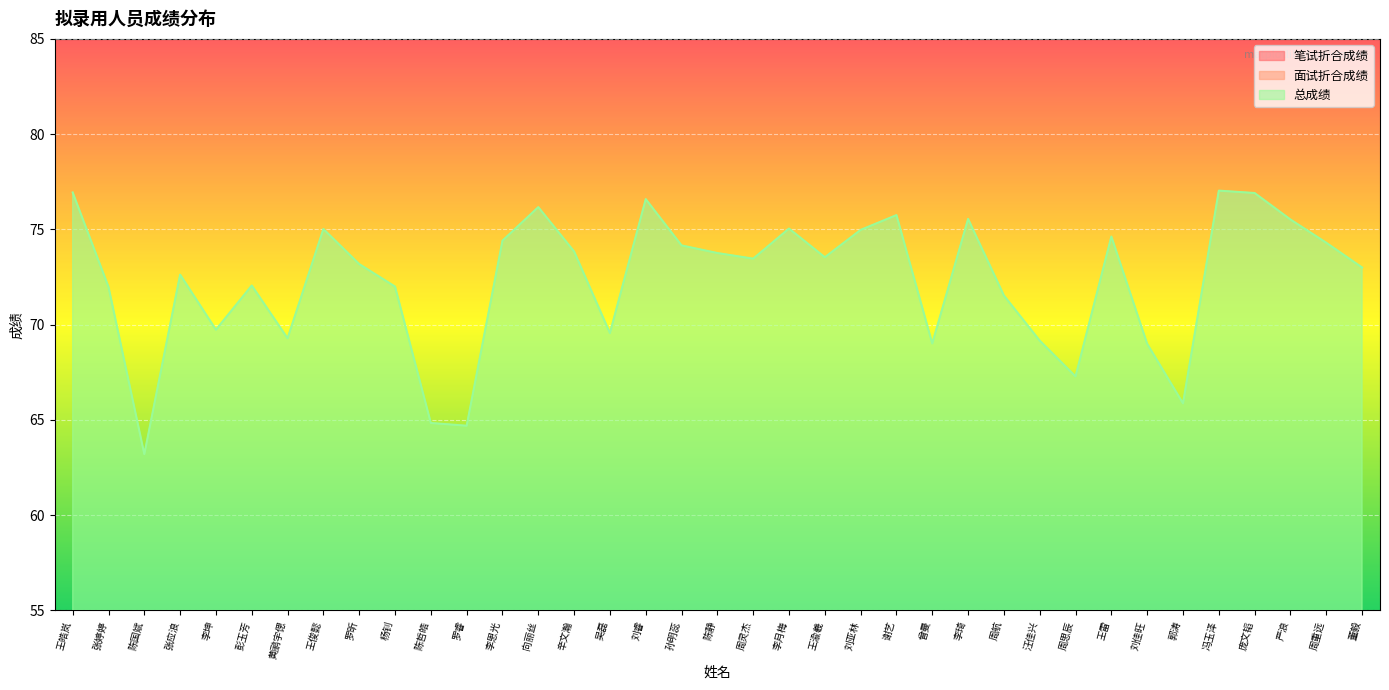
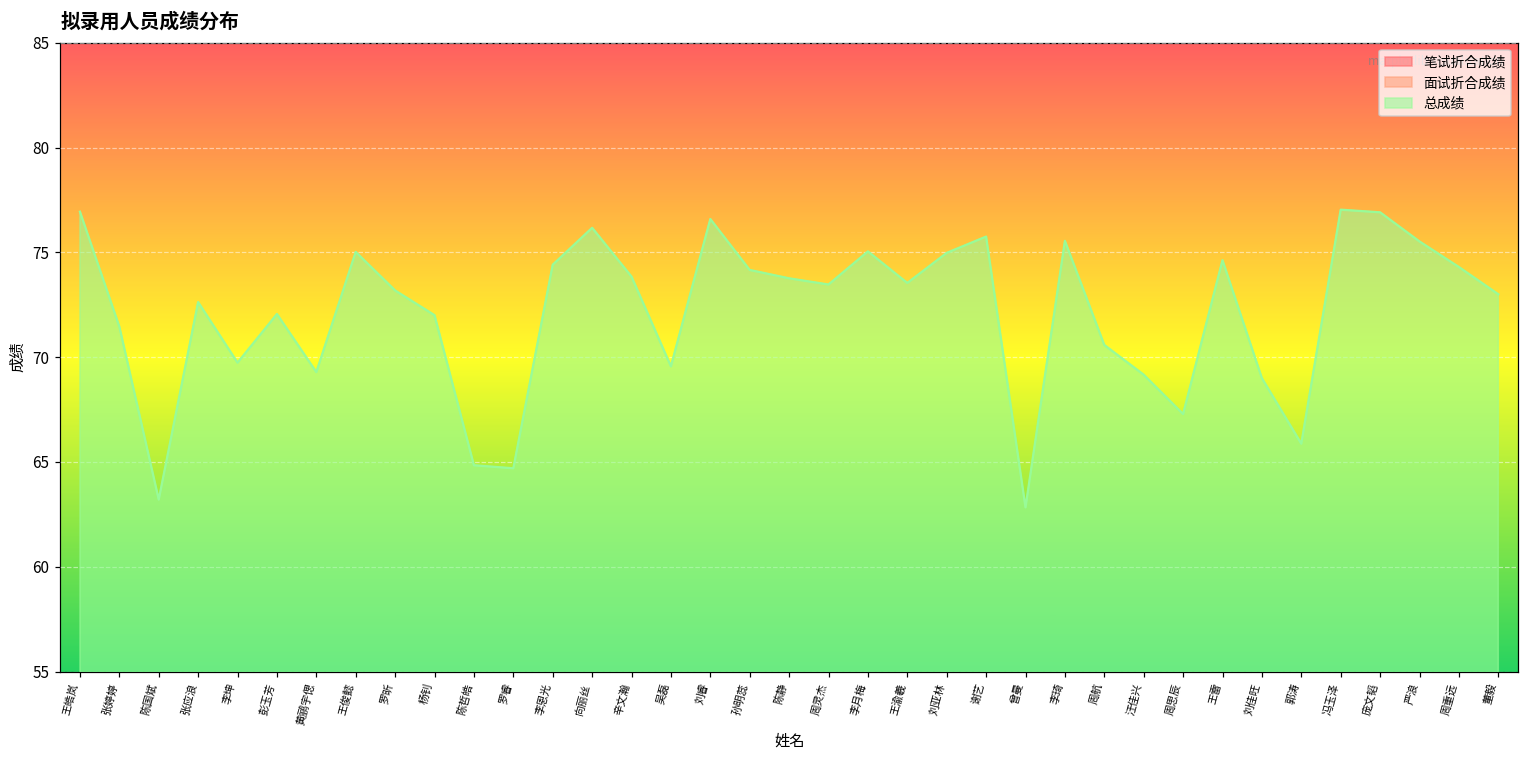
总成绩, 张婷婷: 72.0 -> 71.5
总成绩, 曾曼: 69.0 -> 62.8
总成绩, 周航: 71.5 -> 70.6
